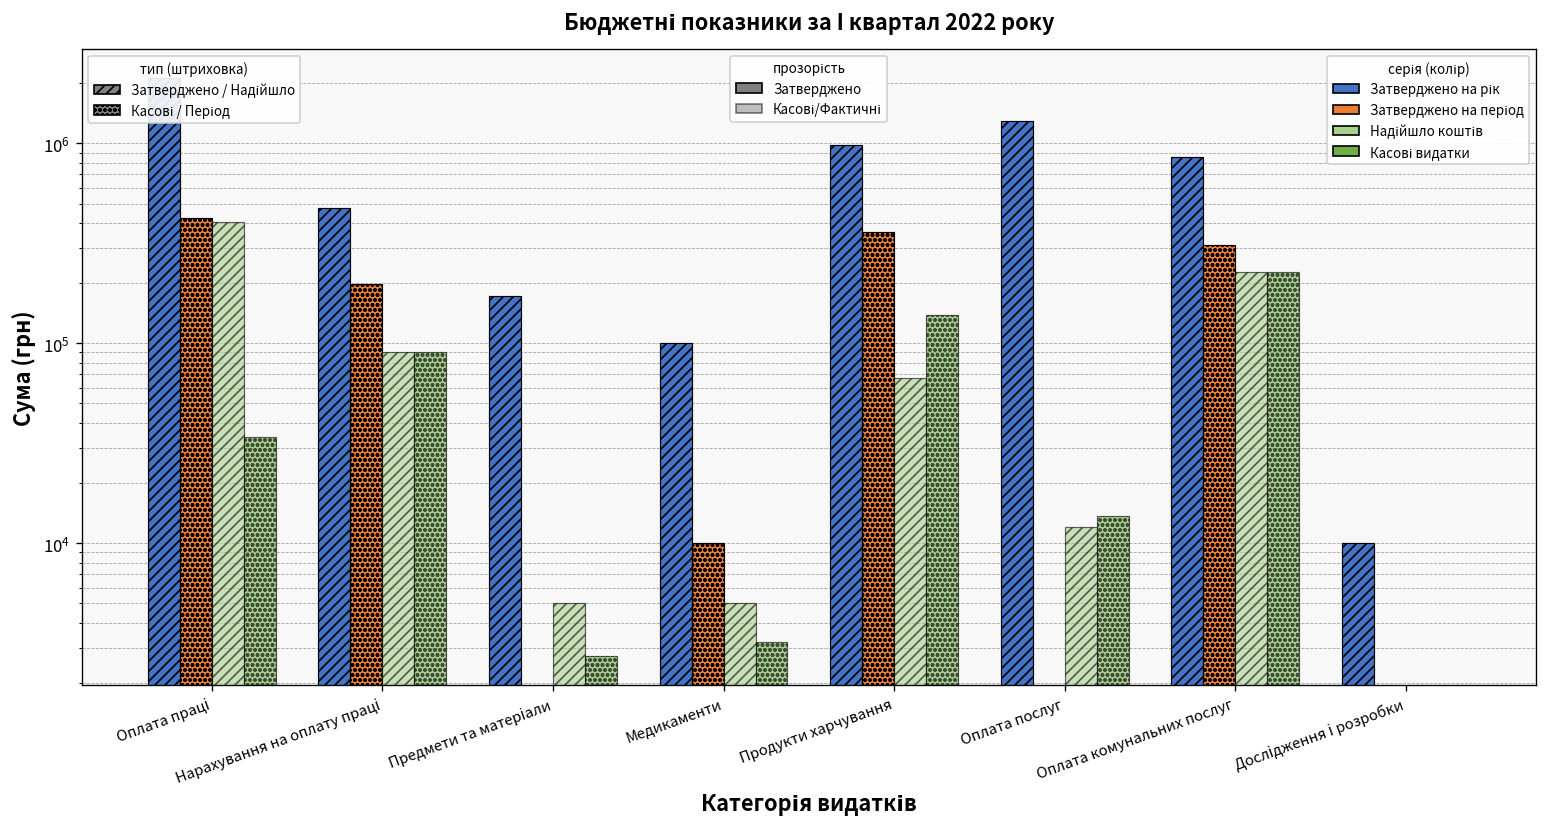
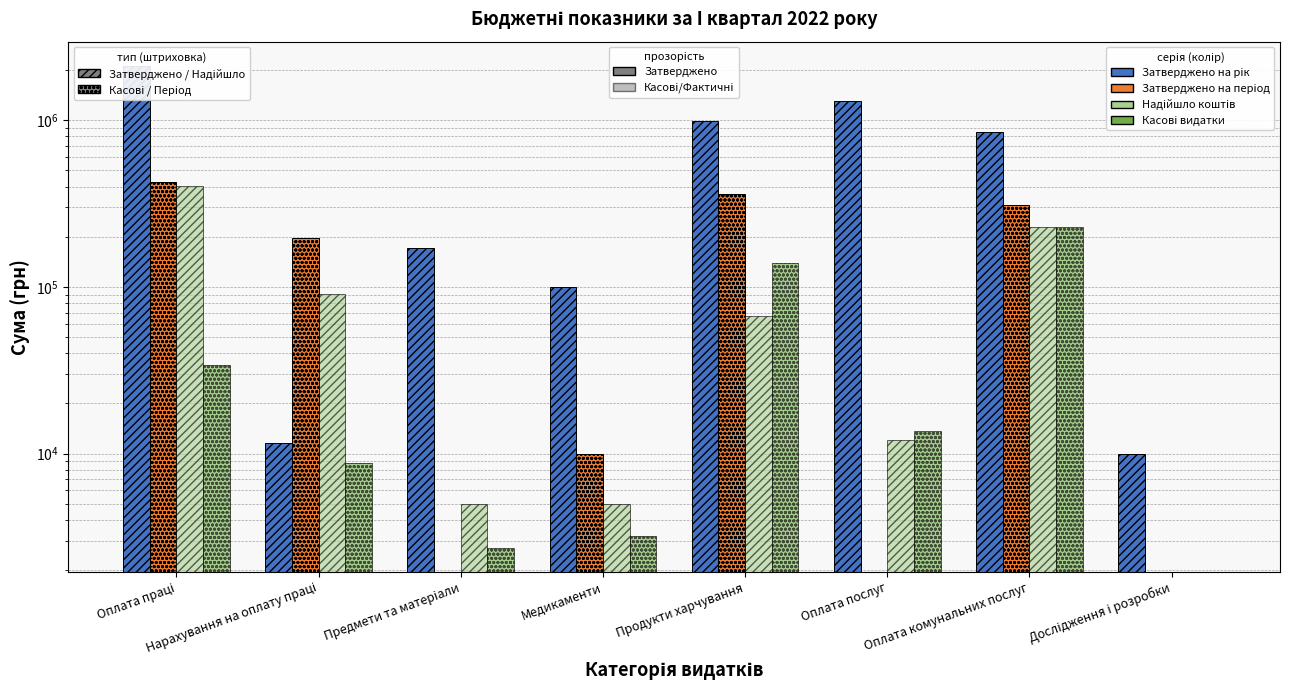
Затверджено на рік, Нарахування на оплату праці: 480000 -> 12000
Касові видатки, Нарахування на оплату праці: 90000 -> 9000
